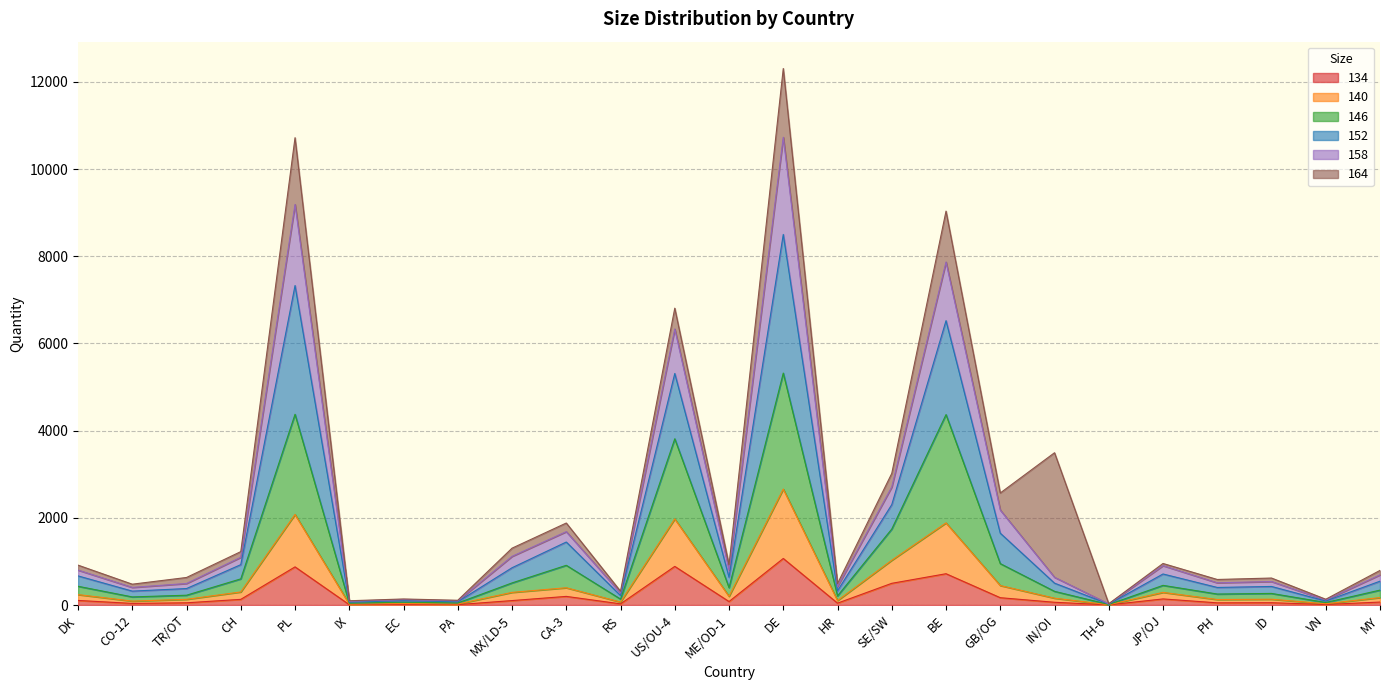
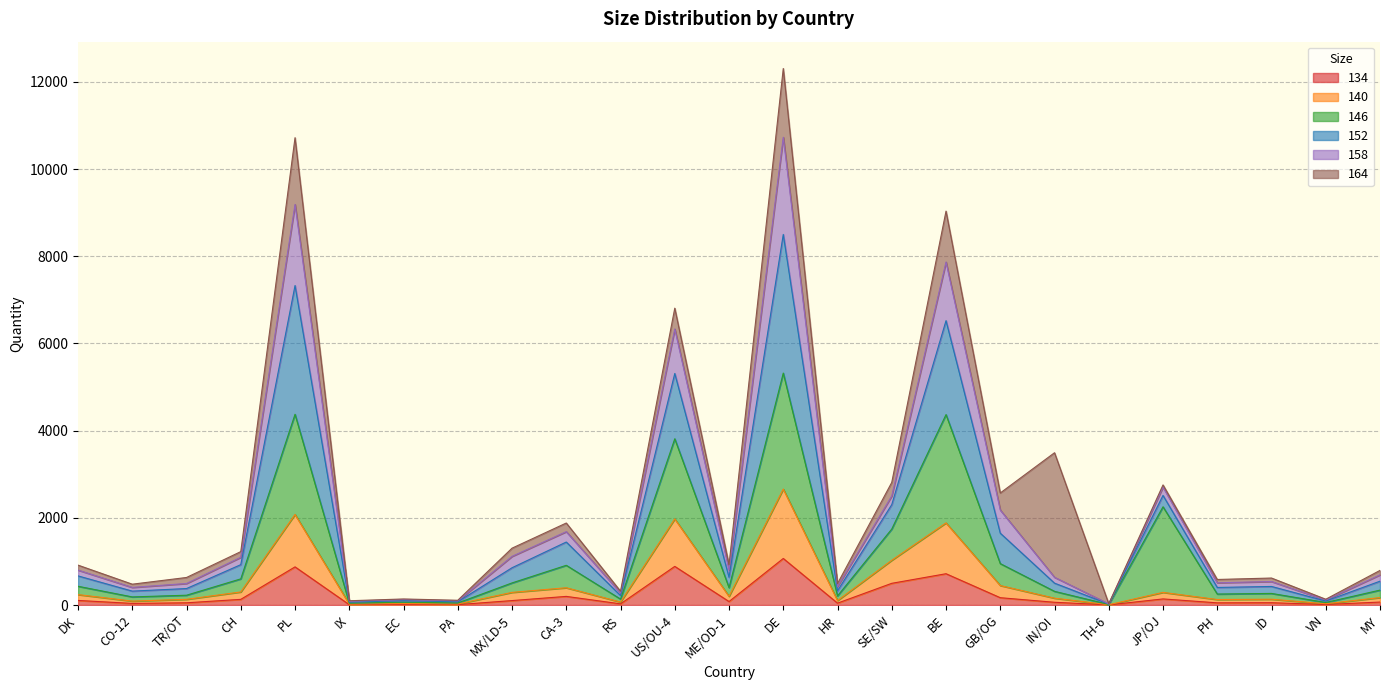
158, SE/SW: 400 -> 200
146, JP/OJ: 200 -> 2000
